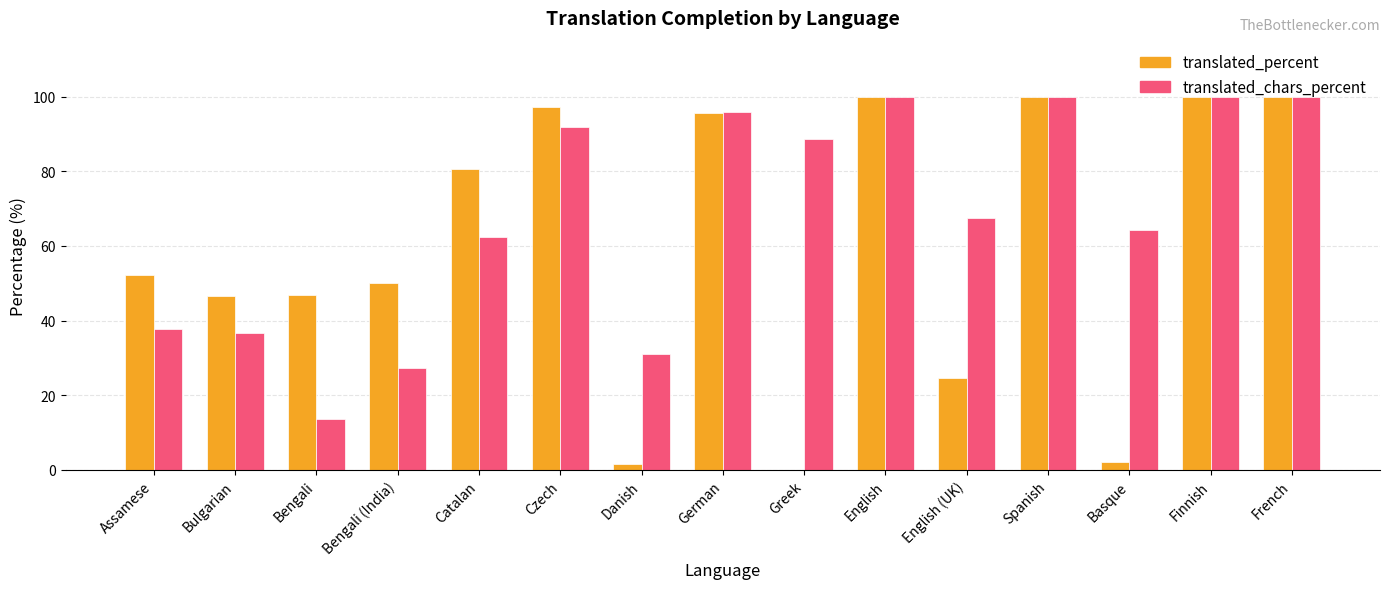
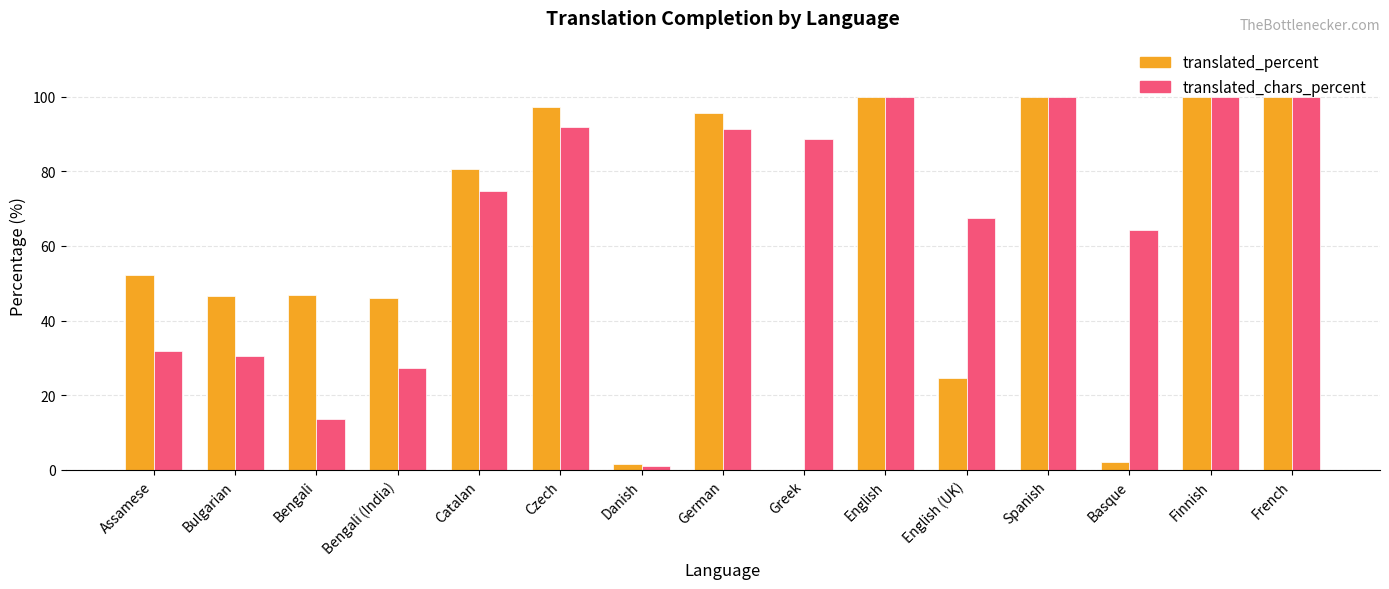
translated_chars_percent, Assamese: 38 -> 32
translated_chars_percent, Bulgarian: 37 -> 30
translated_percent, Bengali (India): 50 -> 46
translated_chars_percent, Catalan: 63 -> 75
translated_chars_percent, Danish: 31 -> 1
translated_chars_percent, German: 96 -> 91
